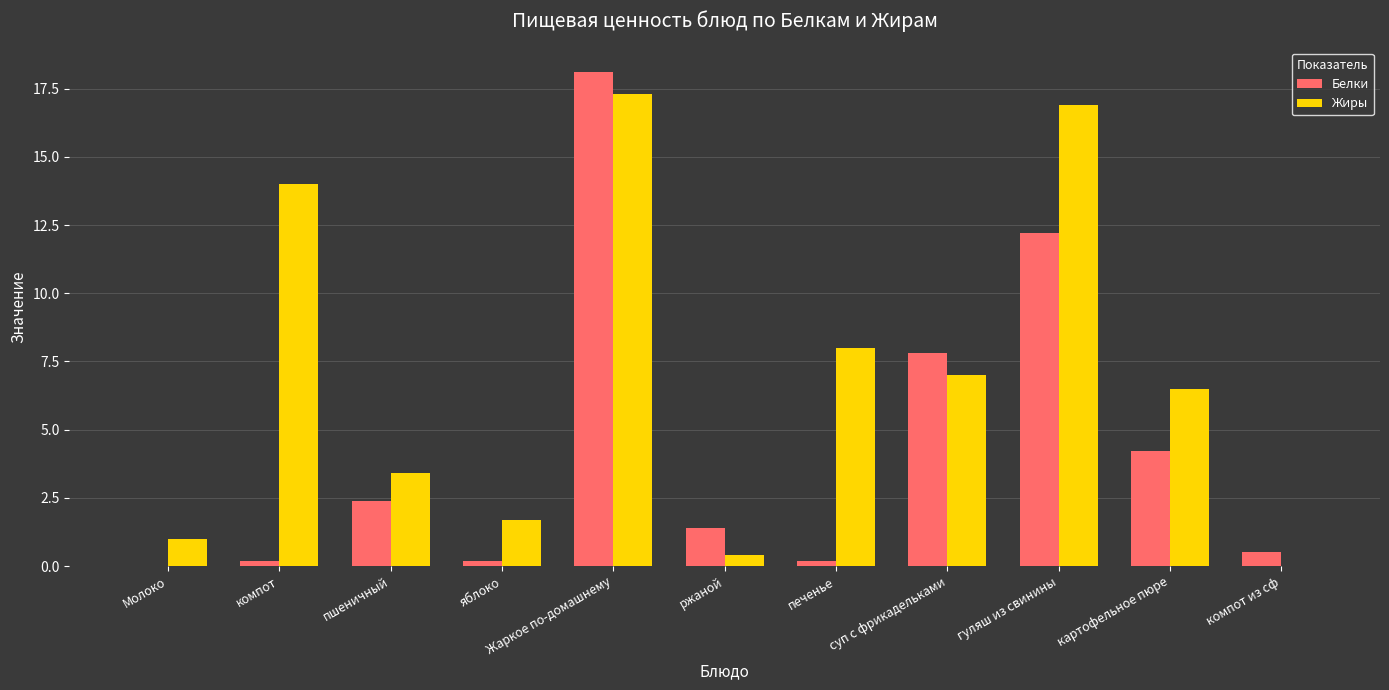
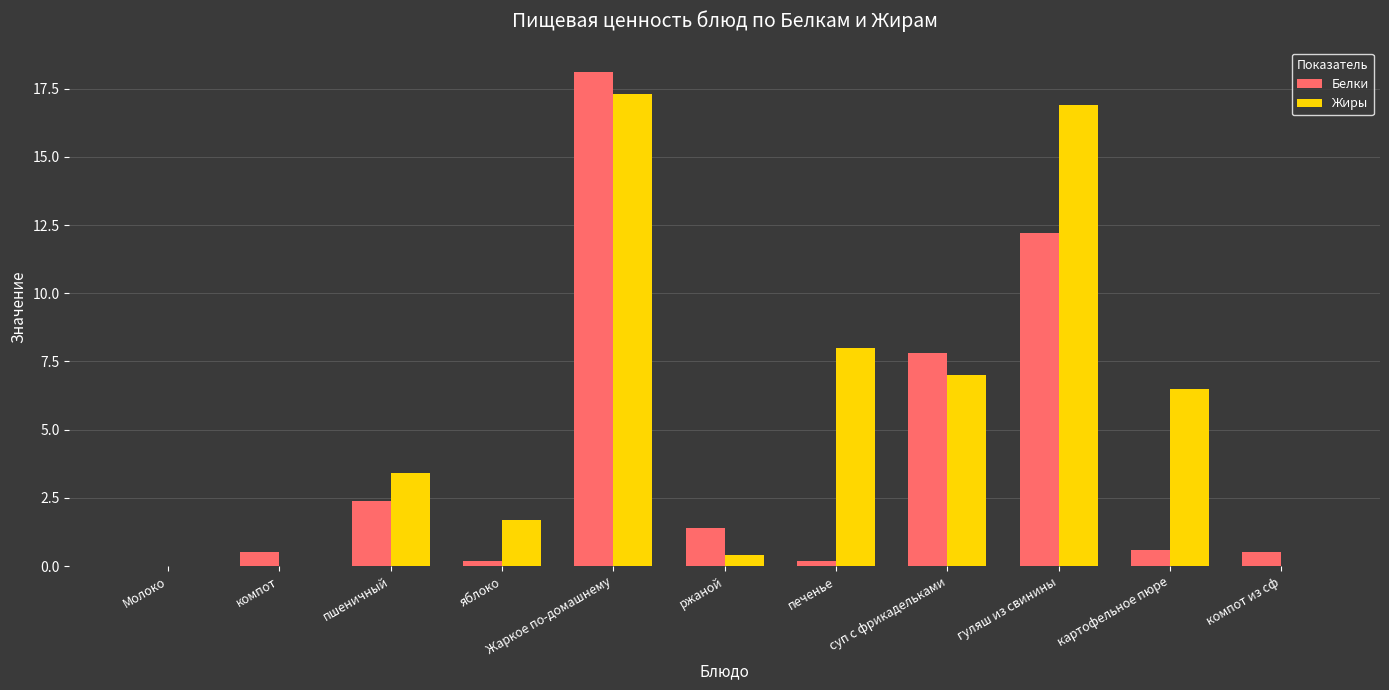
Жиры, Молоко: 1 -> 0
Белки, компот: 0.2 -> 0.5
Жиры, компот: 14 -> 0
Белки, картофельное пюре: 4.2 -> 0.6
